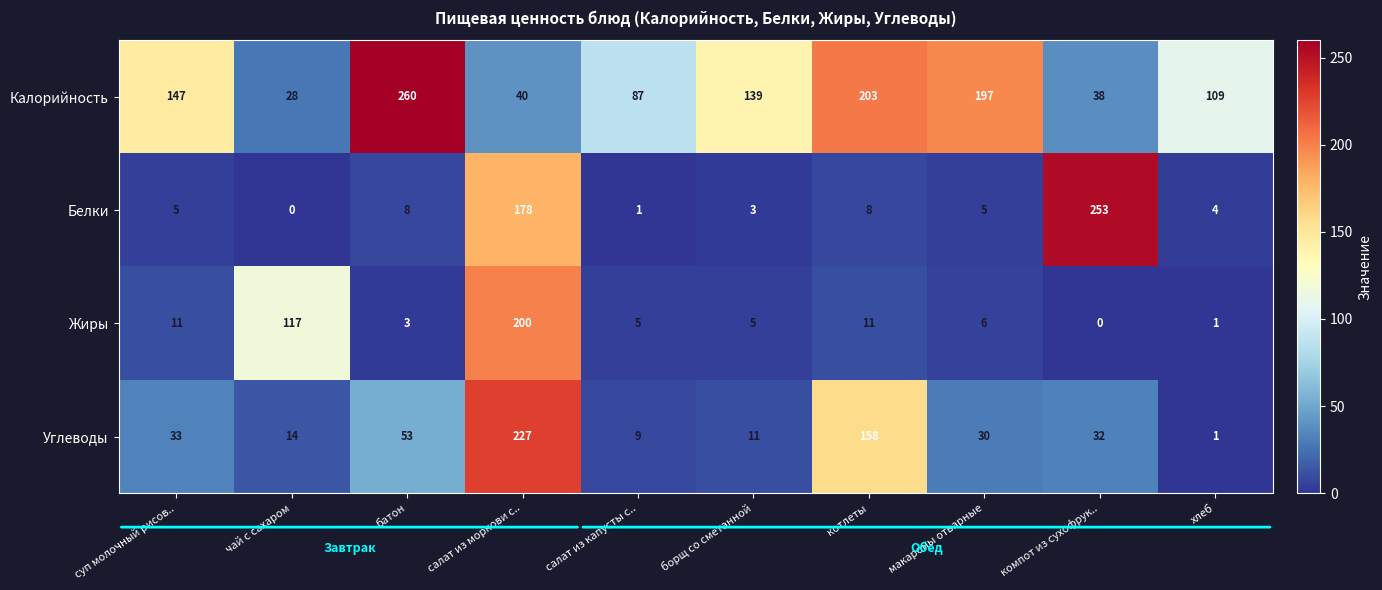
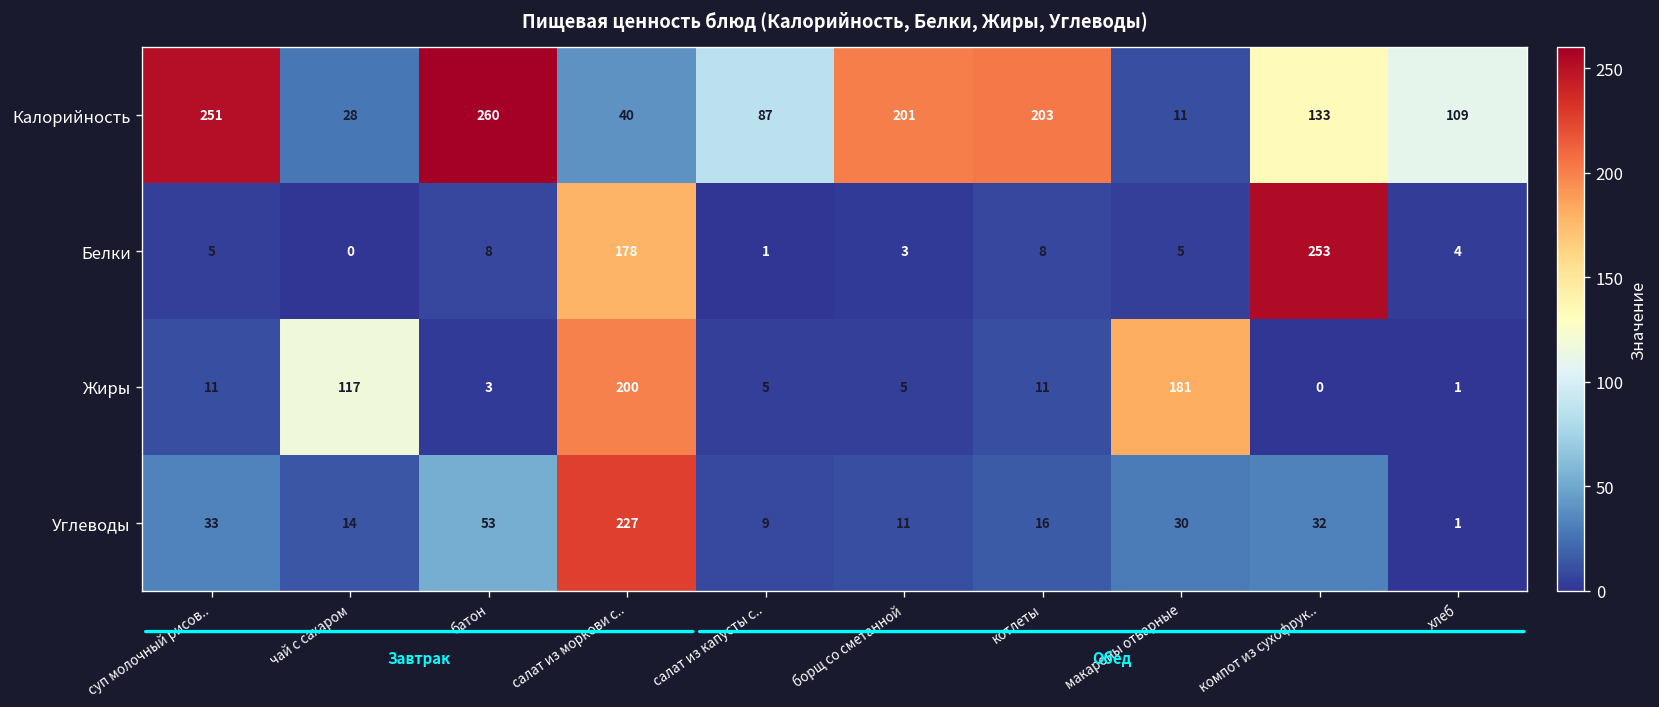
Калорийность, суп молочный рисов..: 147 -> 251
Калорийность, борщ со сметанной: 139 -> 201
Калорийность, макароны отварные: 197 -> 11
Калорийность, компот из сухофрук..: 38 -> 133
Жиры, макароны отварные: 6 -> 181
Углеводы, котлеты: 158 -> 16
